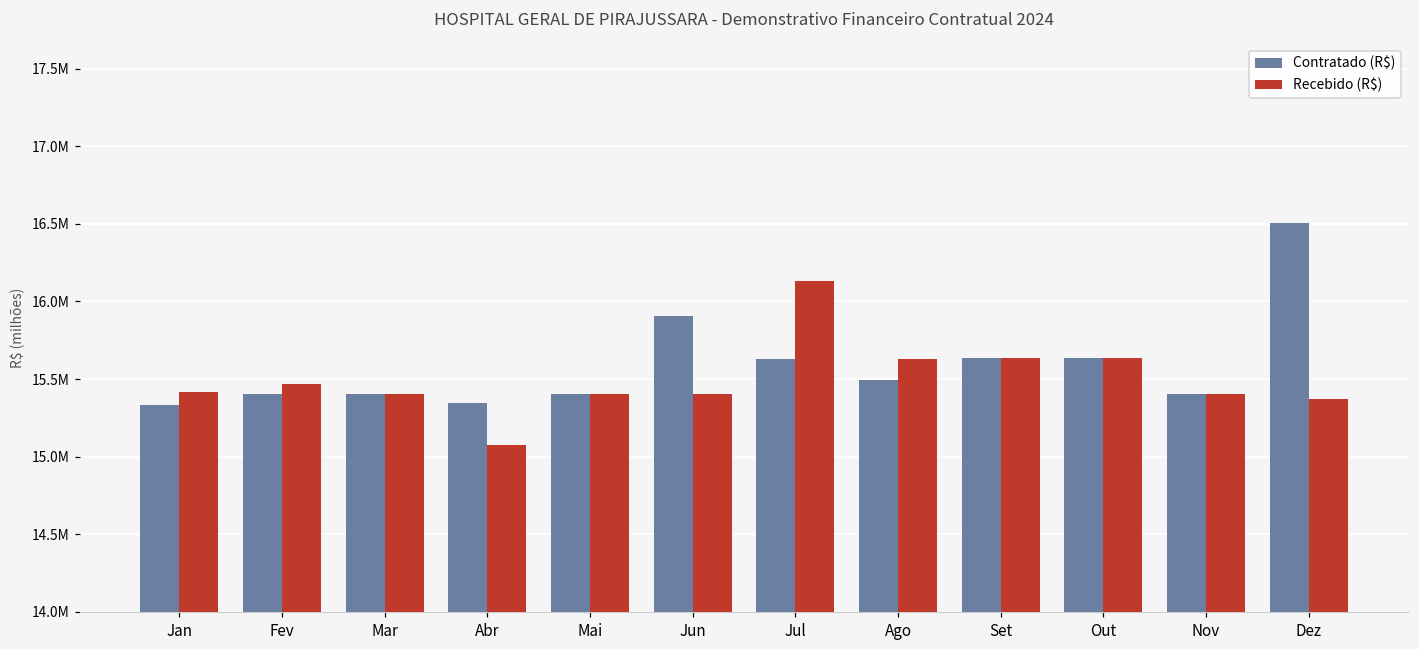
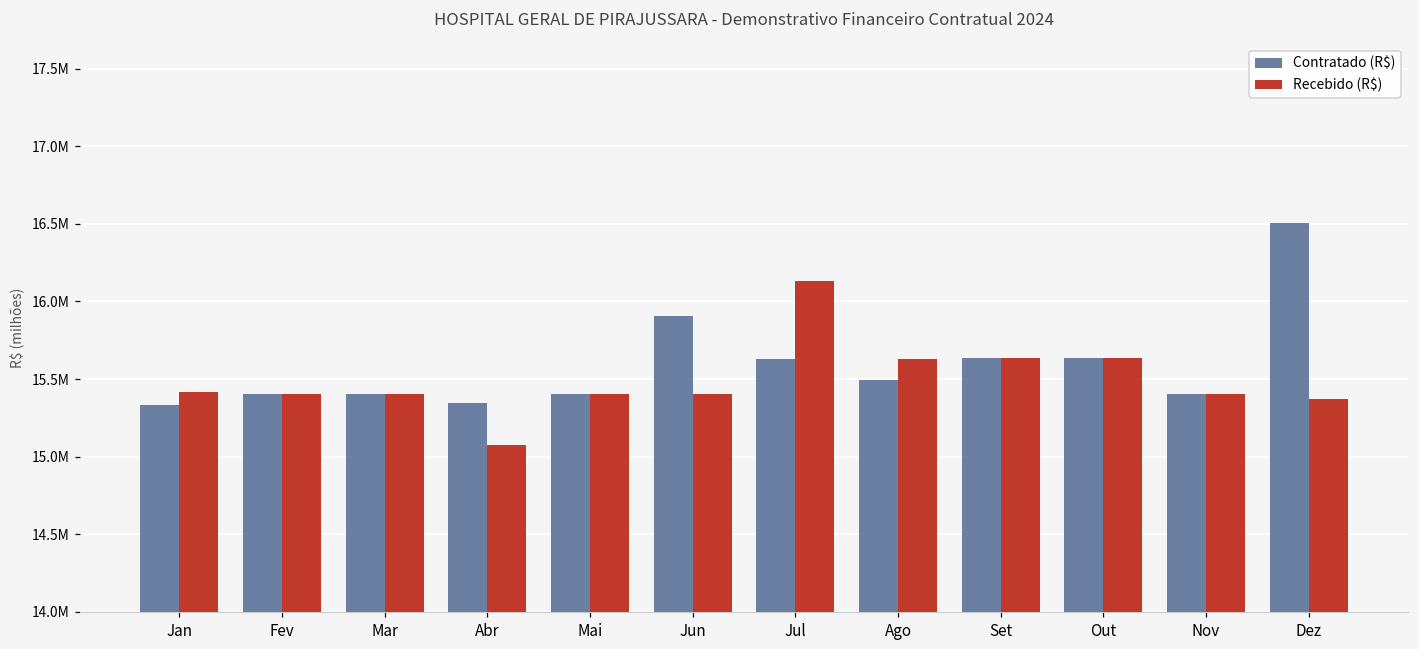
Recebido (R$), Fev: 15470000 -> 15410000
